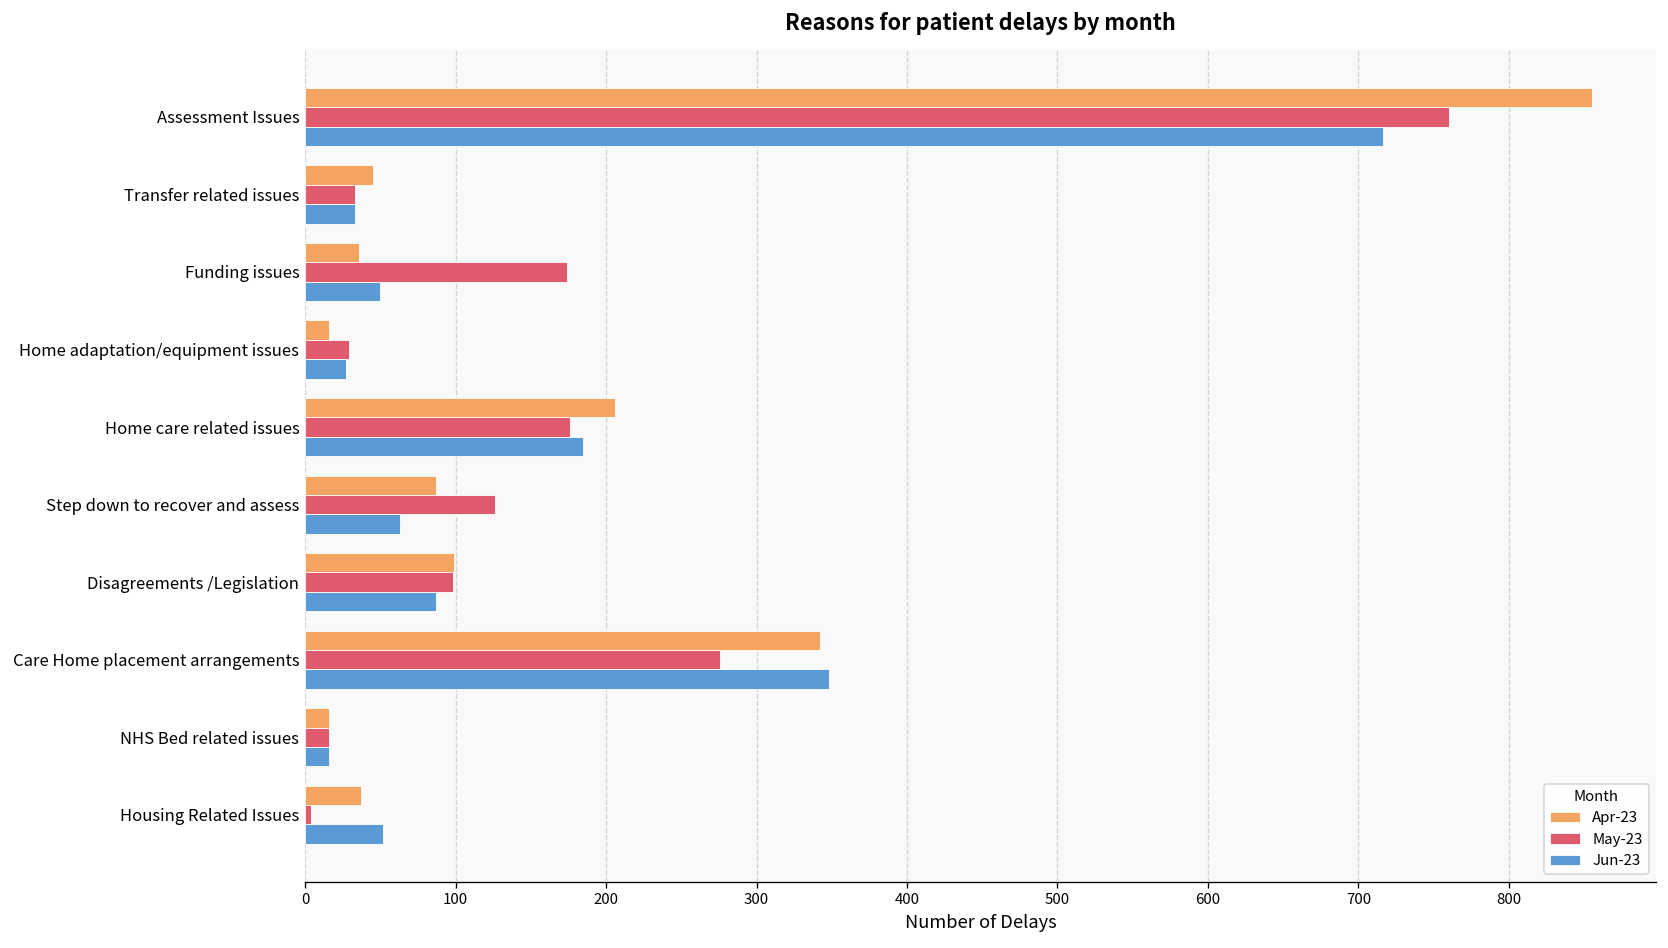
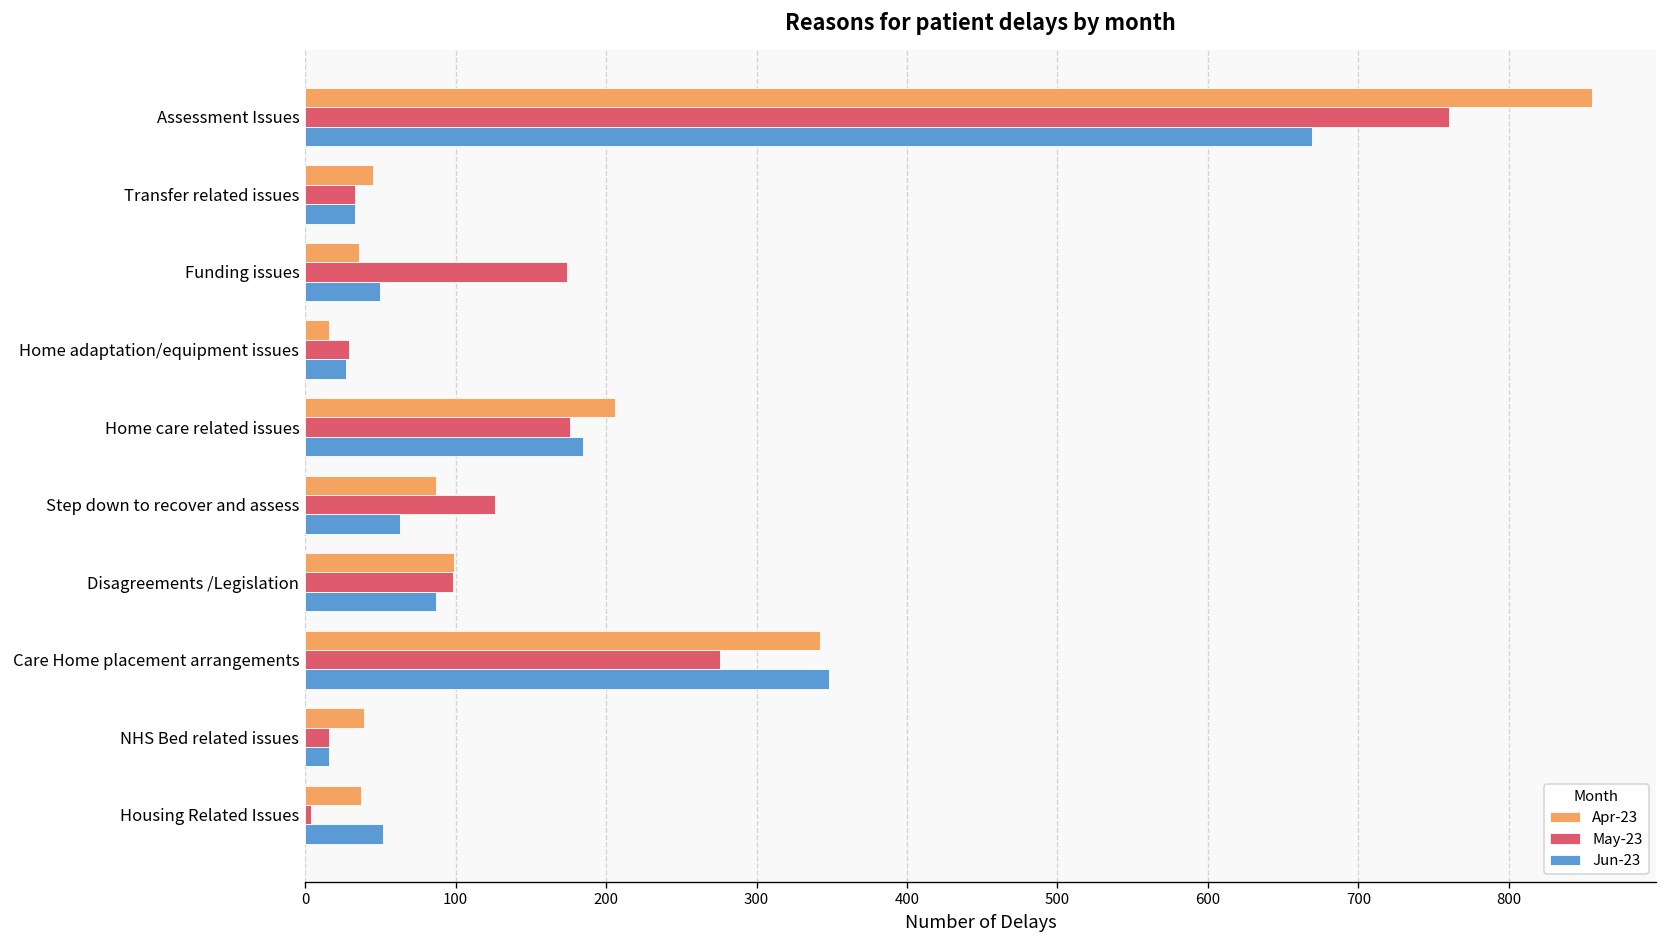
Jun-23, Assessment Issues: 716 -> 669
Apr-23, NHS Bed related issues: 16 -> 39
